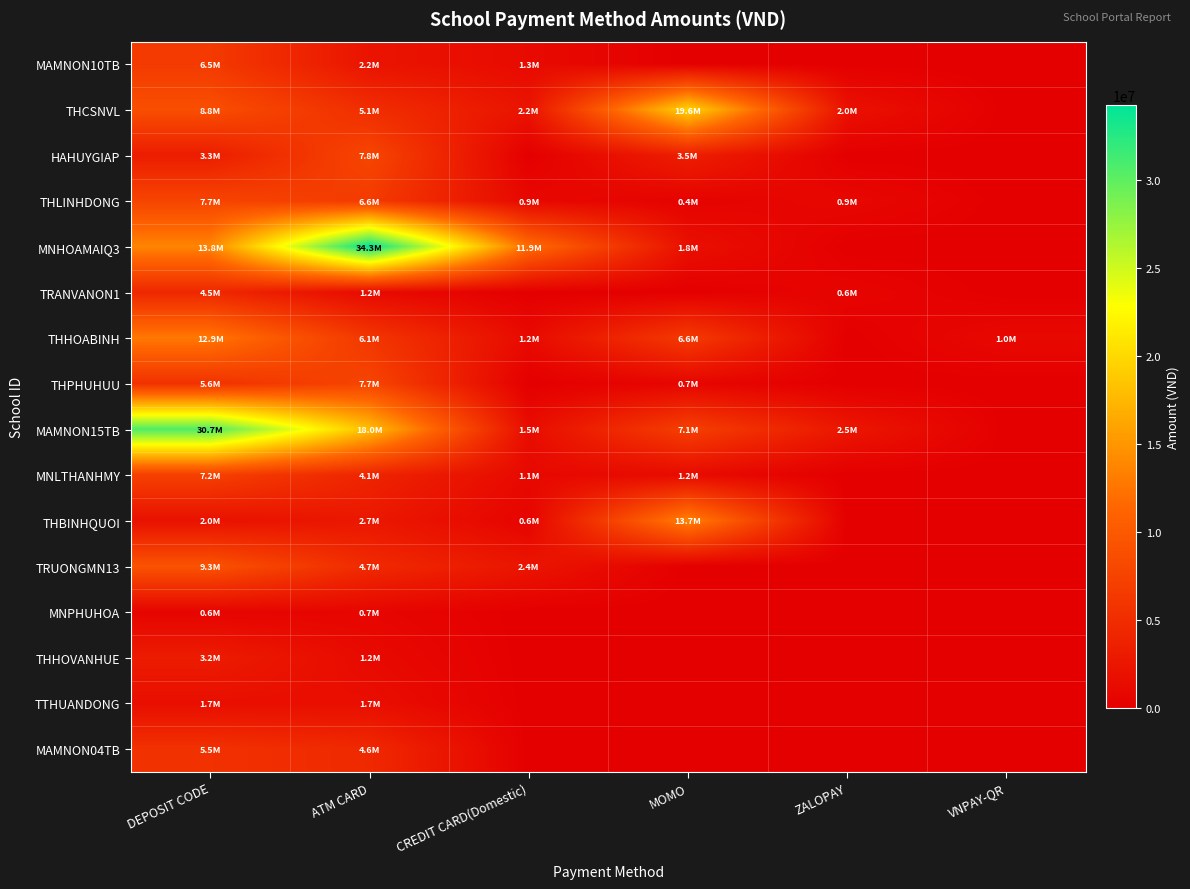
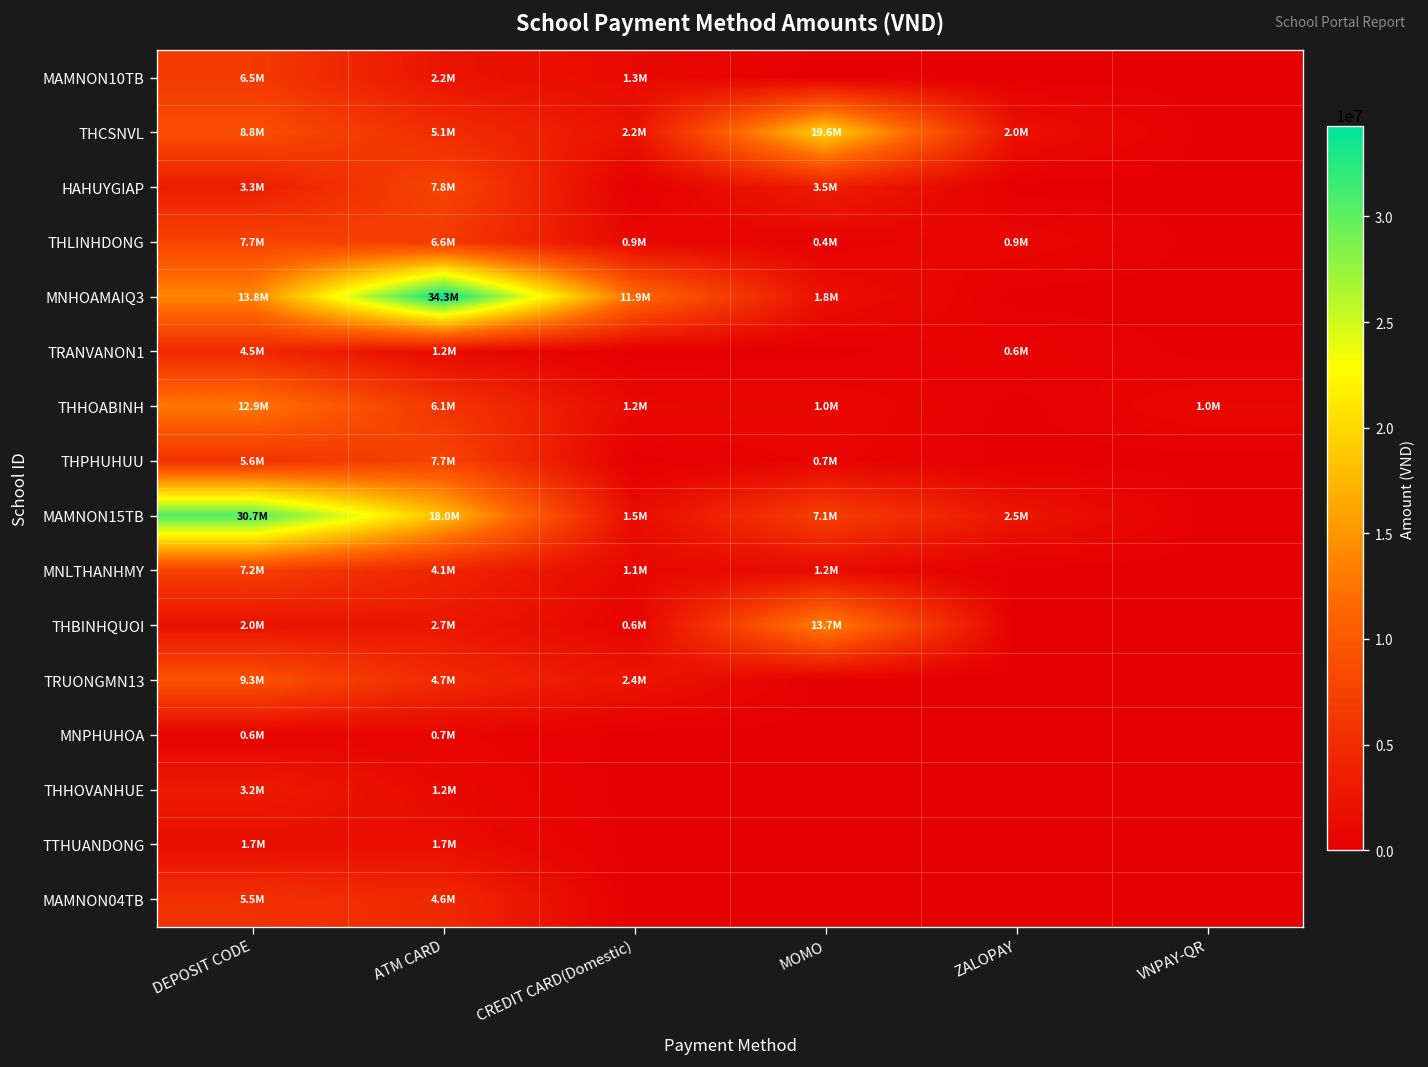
THHOABINH, MOMO: 6.6M -> 1.0M
